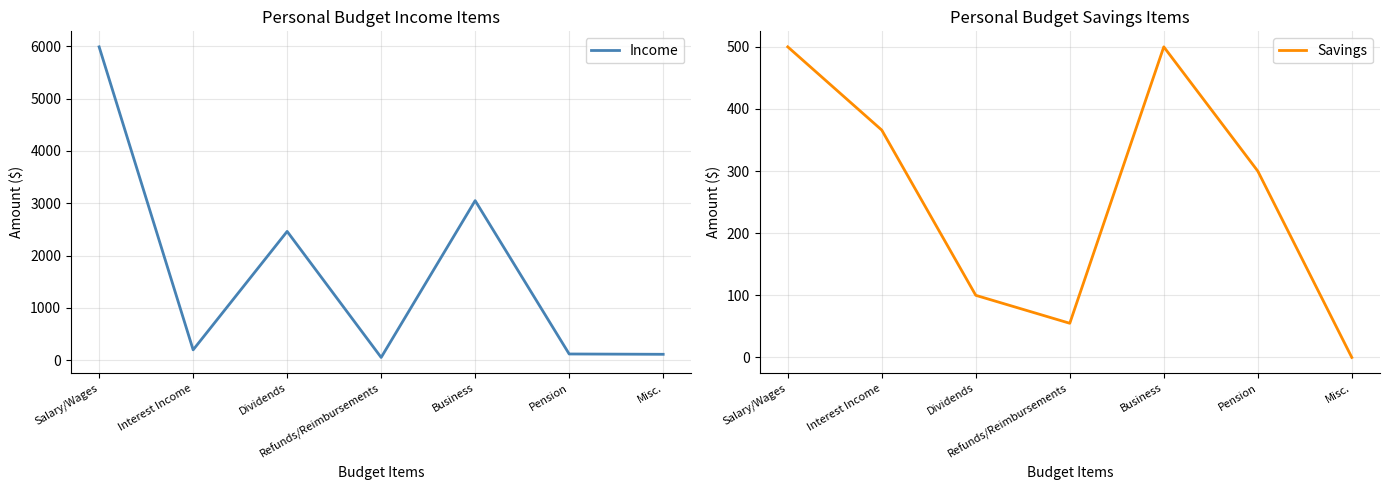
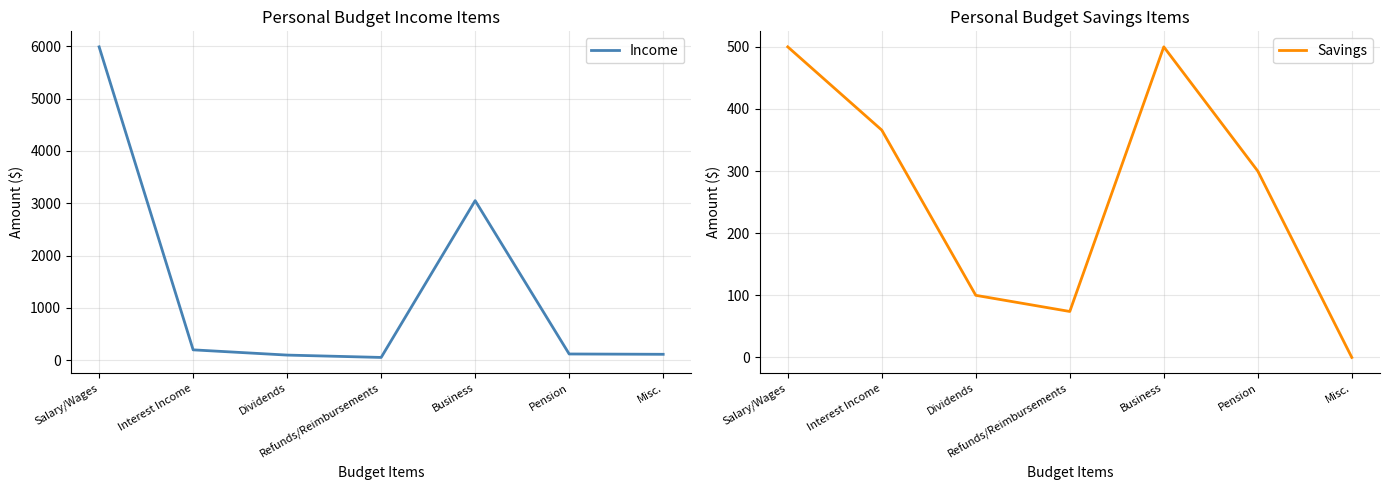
Personal Budget Income Items, Dividends: 2500 -> 100
Personal Budget Savings Items, Refunds/Reimbursements: 60 -> 70
